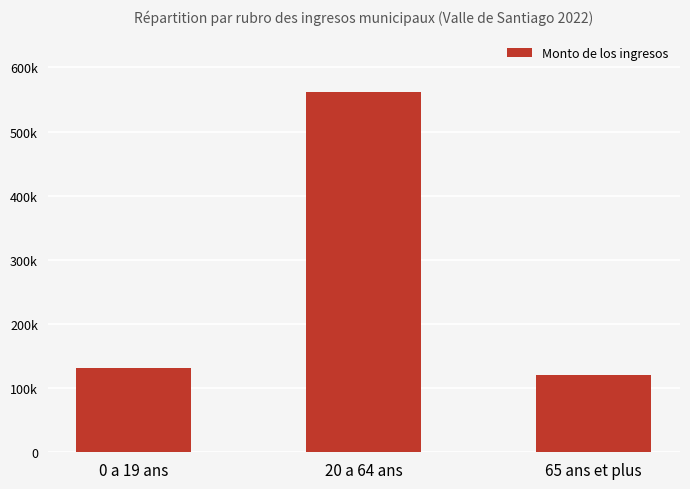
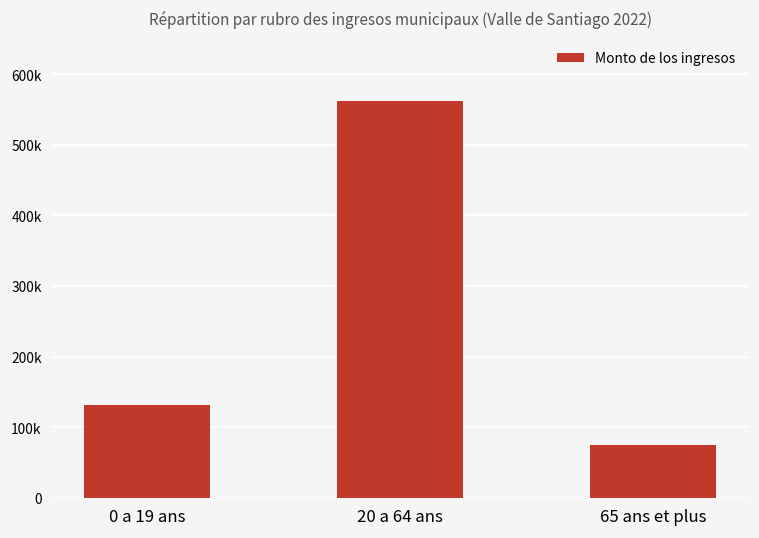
65 ans et plus: 120000 -> 70000
